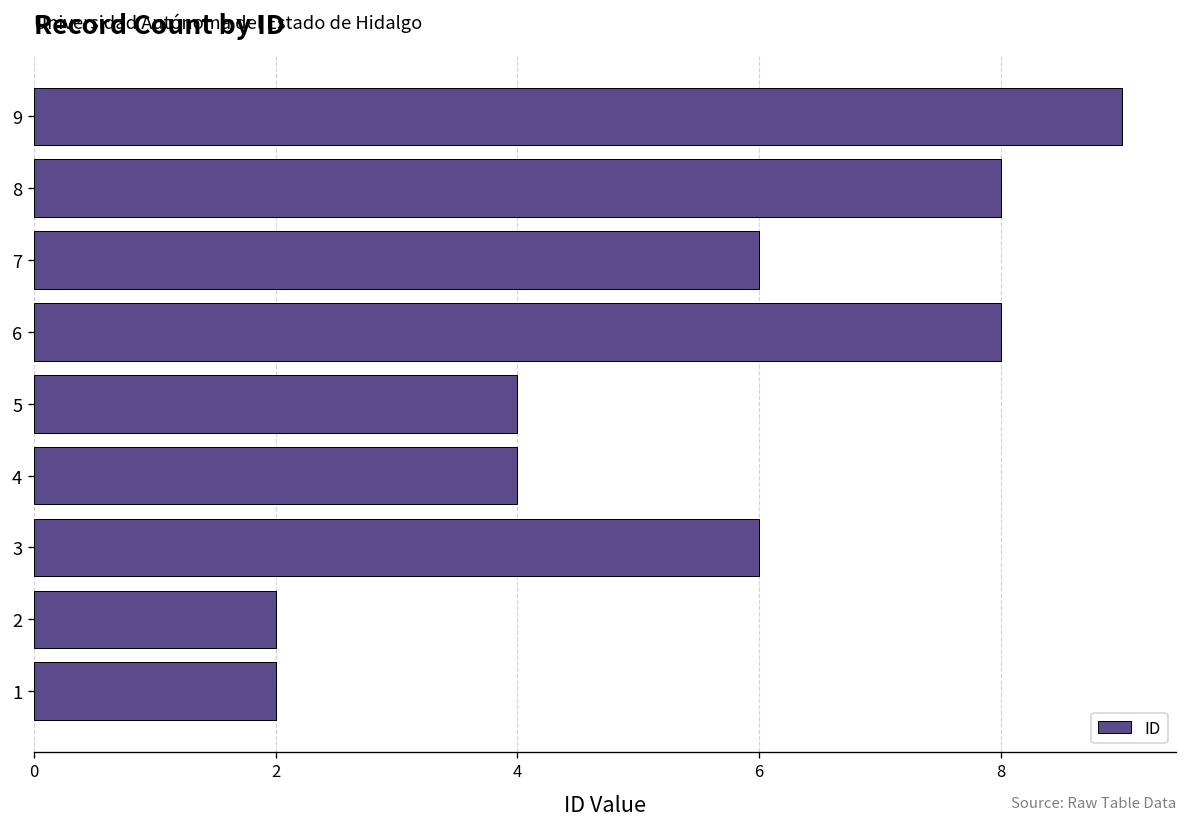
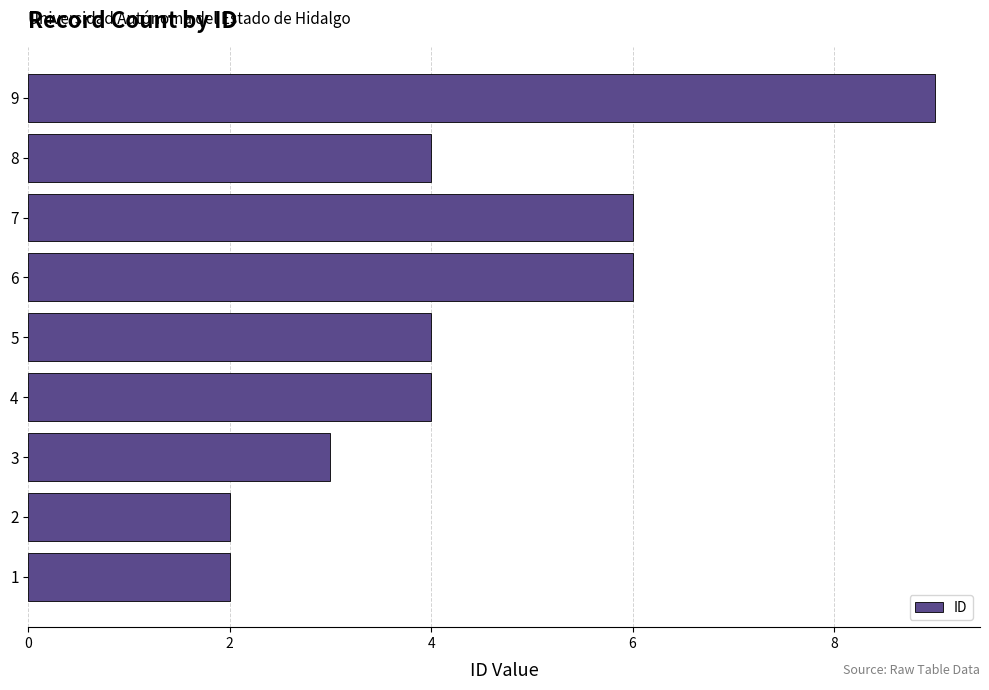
8: 8 -> 4
6: 8 -> 6
3: 6 -> 3
